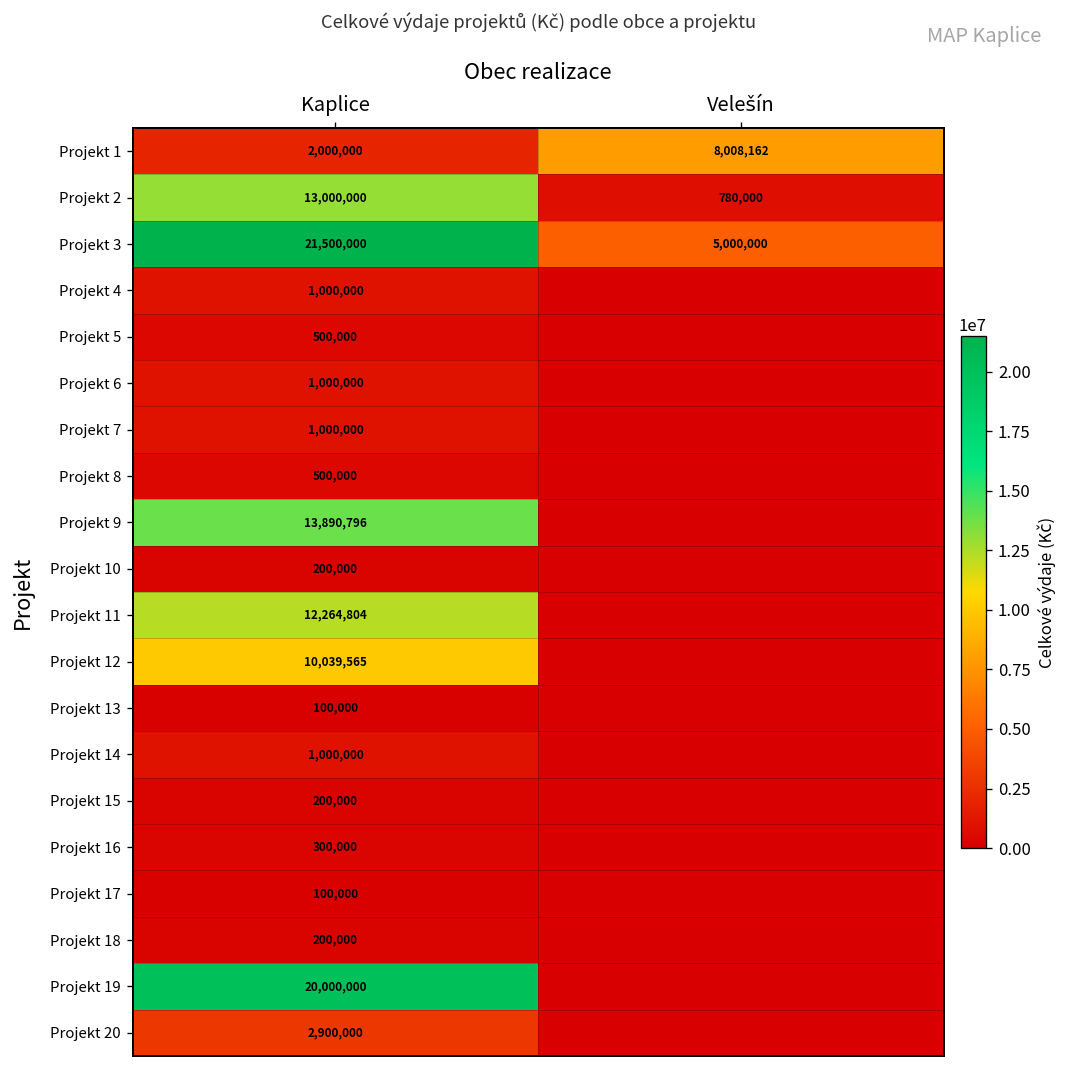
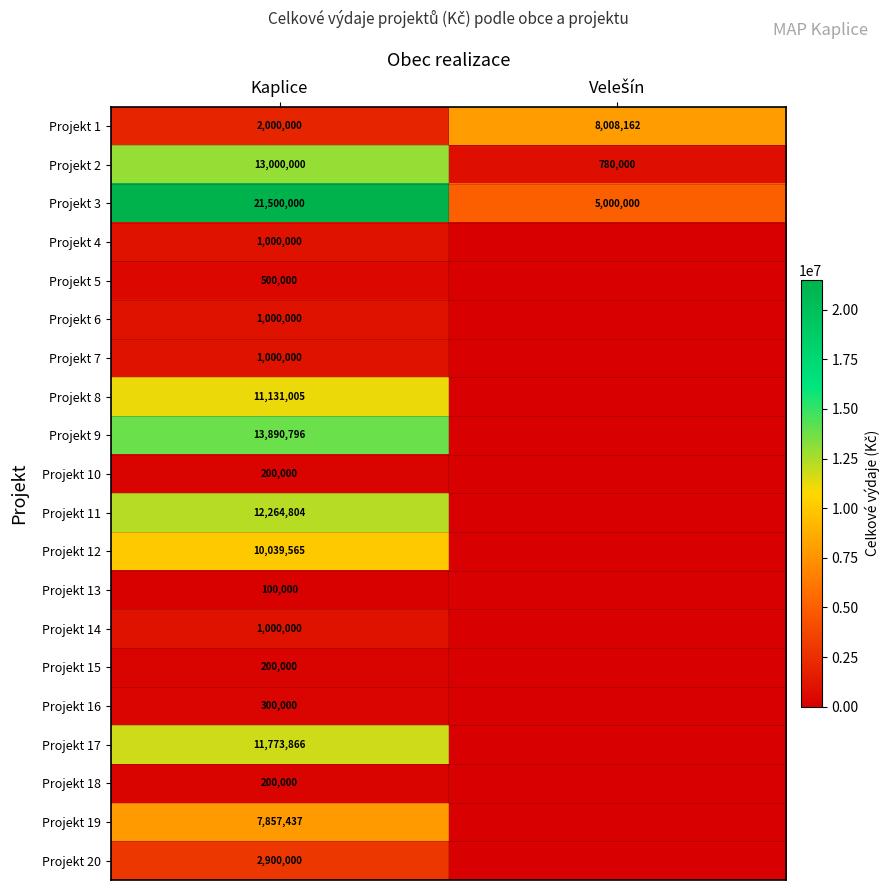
Projekt 8, Kaplice: 500,000 -> 11,131,005
Projekt 17, Kaplice: 100,000 -> 11,773,866
Projekt 19, Kaplice: 20,000,000 -> 7,857,437
